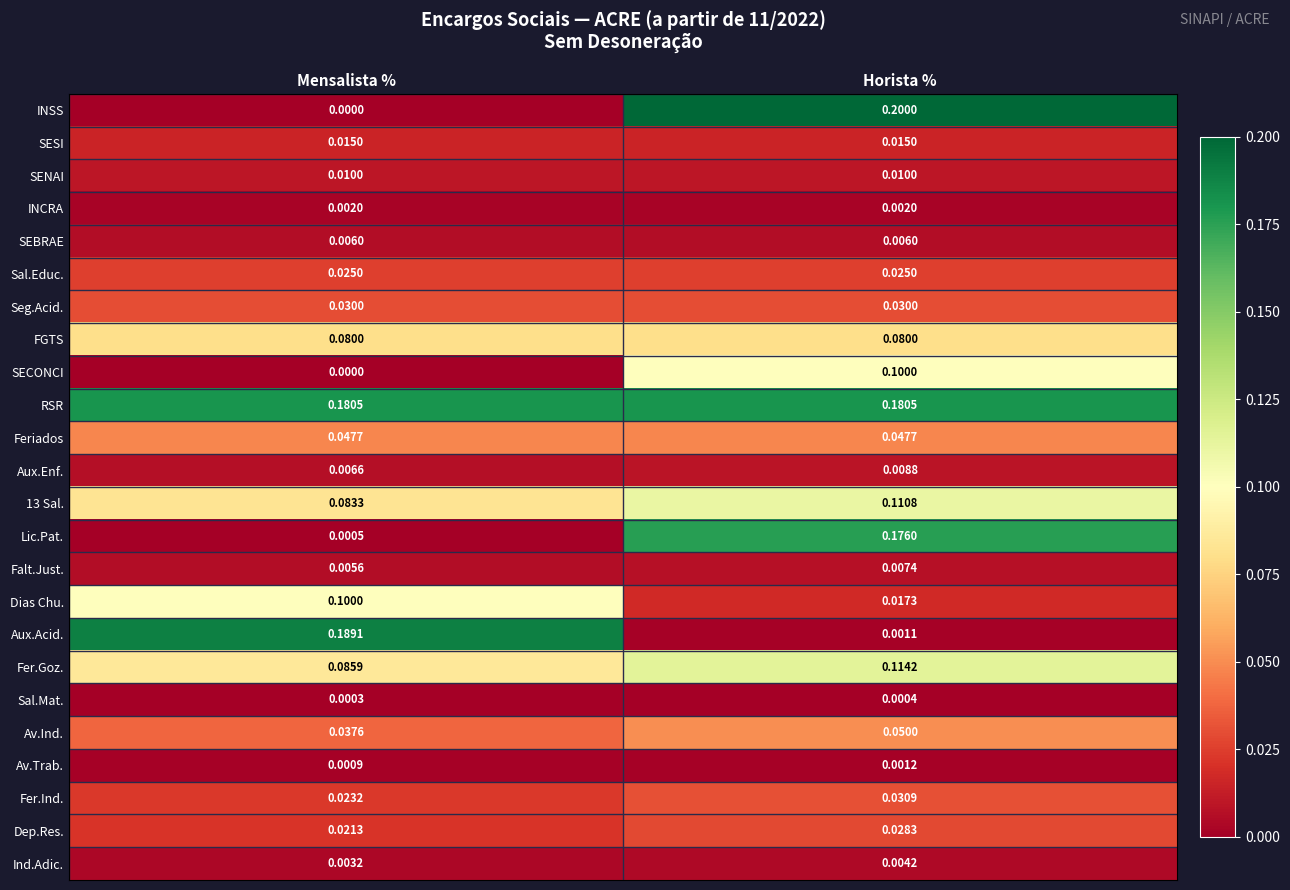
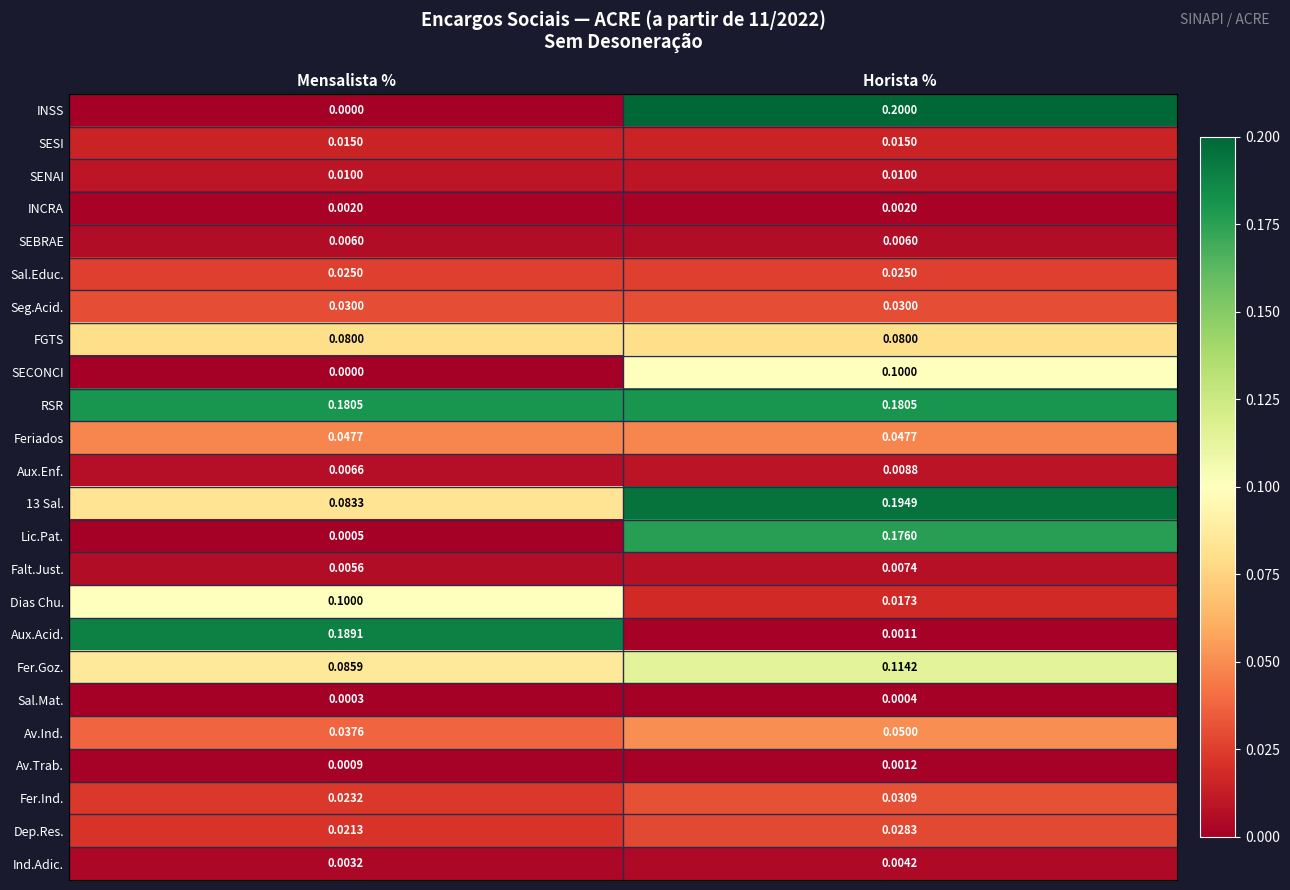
13 Sal., Horista %: 0.1108 -> 0.1949
